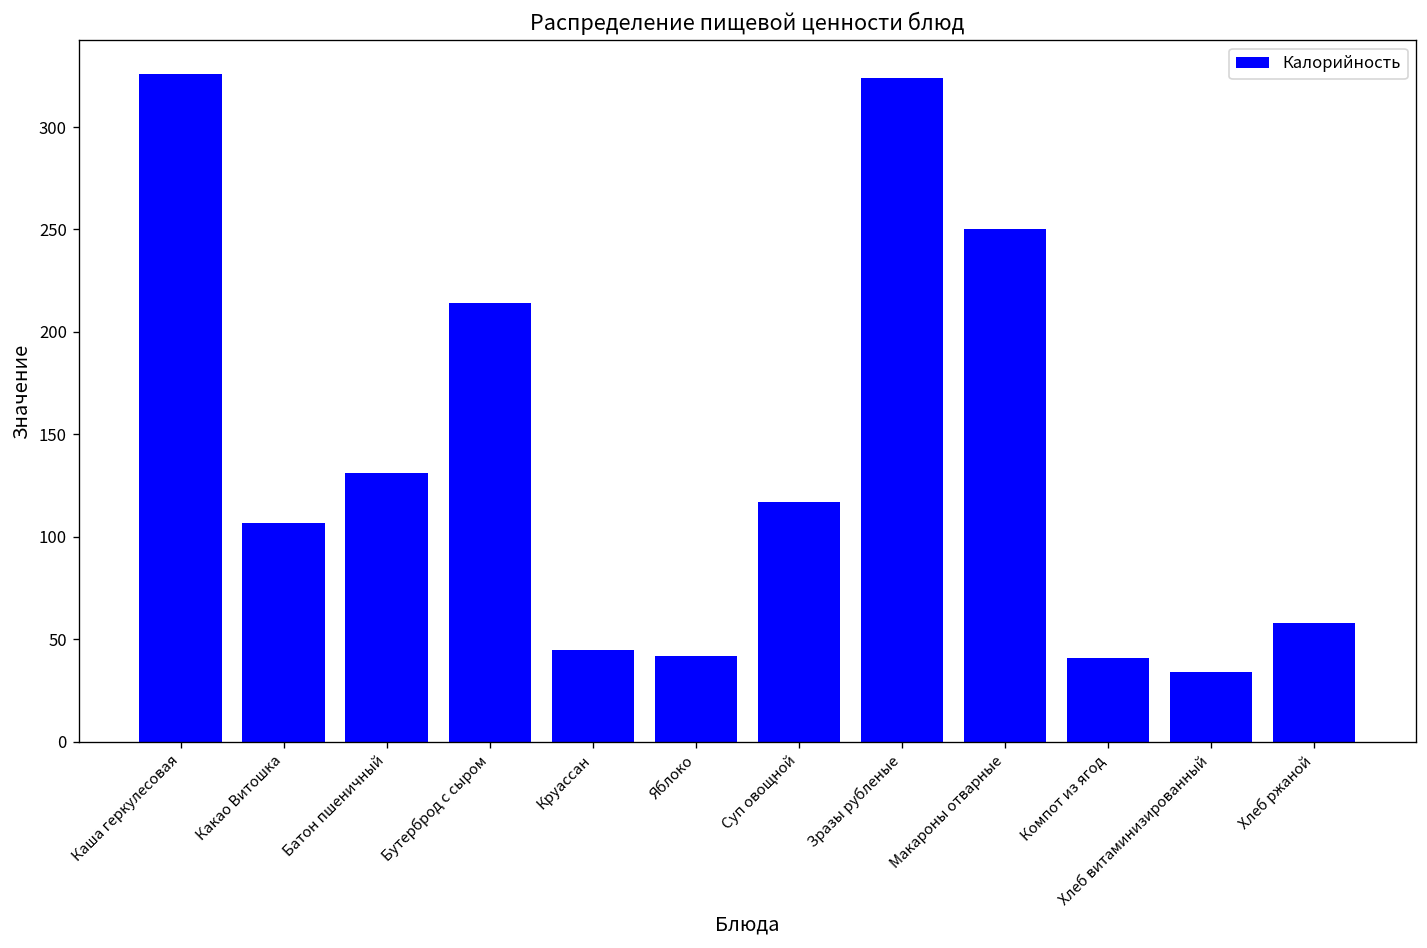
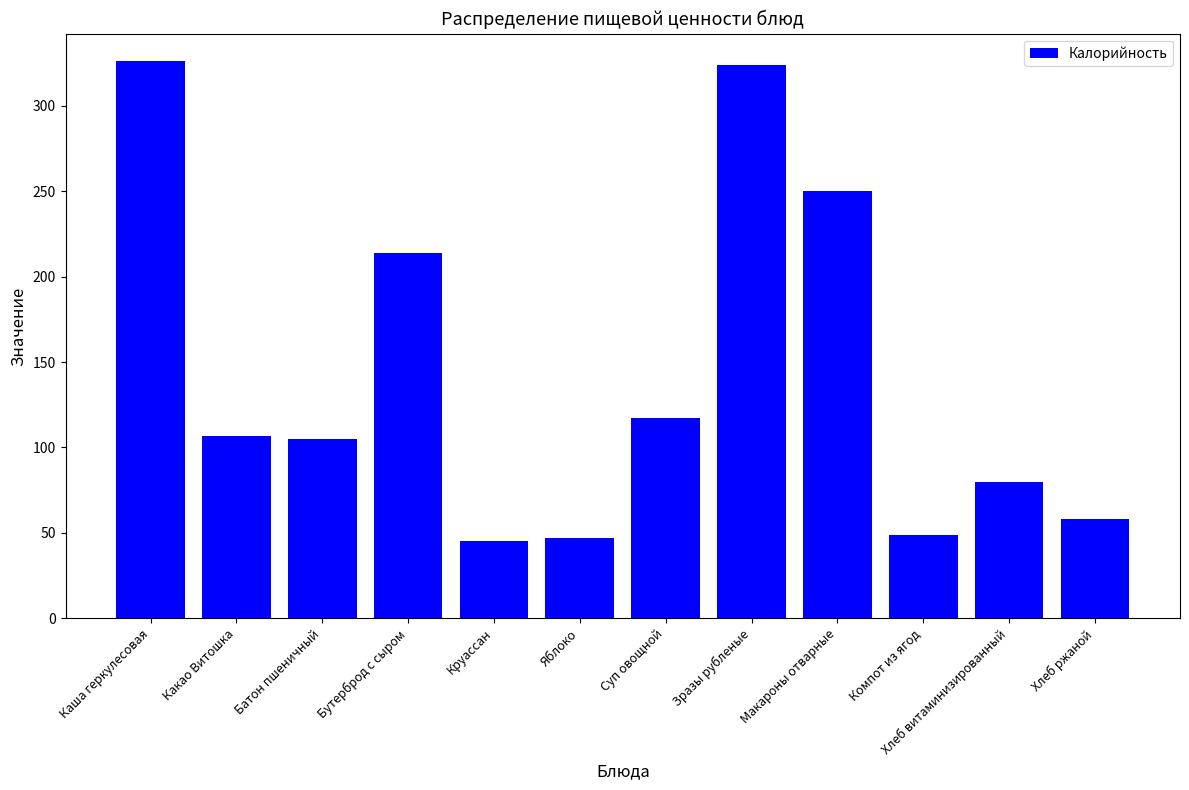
Батон пшеничный: 131 -> 105
Яблоко: 42 -> 47
Компот из ягод: 41 -> 49
Хлеб витаминизированный: 34 -> 80
